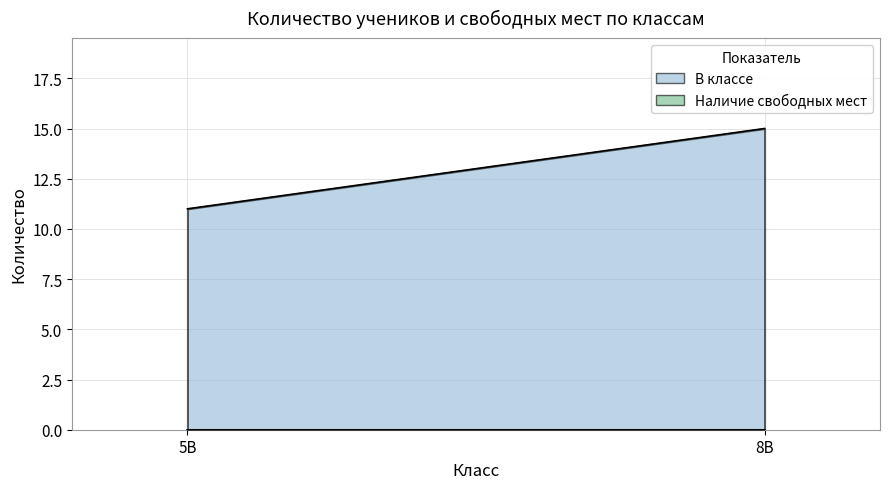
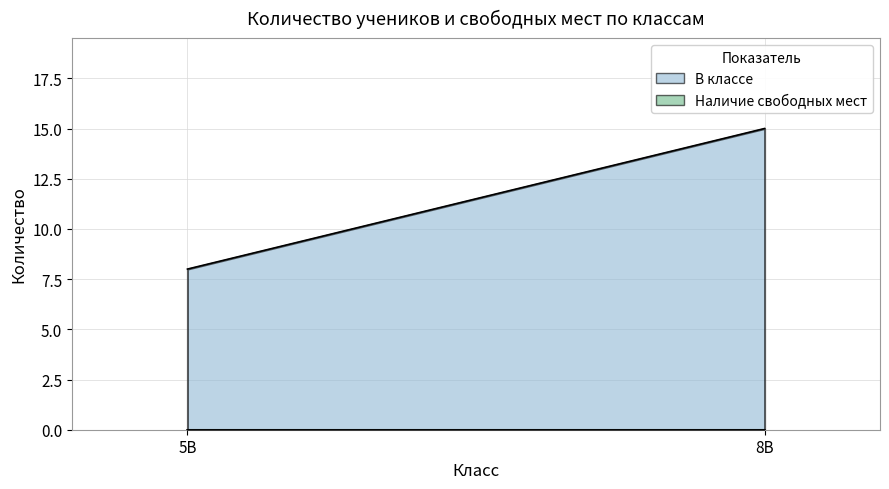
В классе, 5В: 11 -> 8
